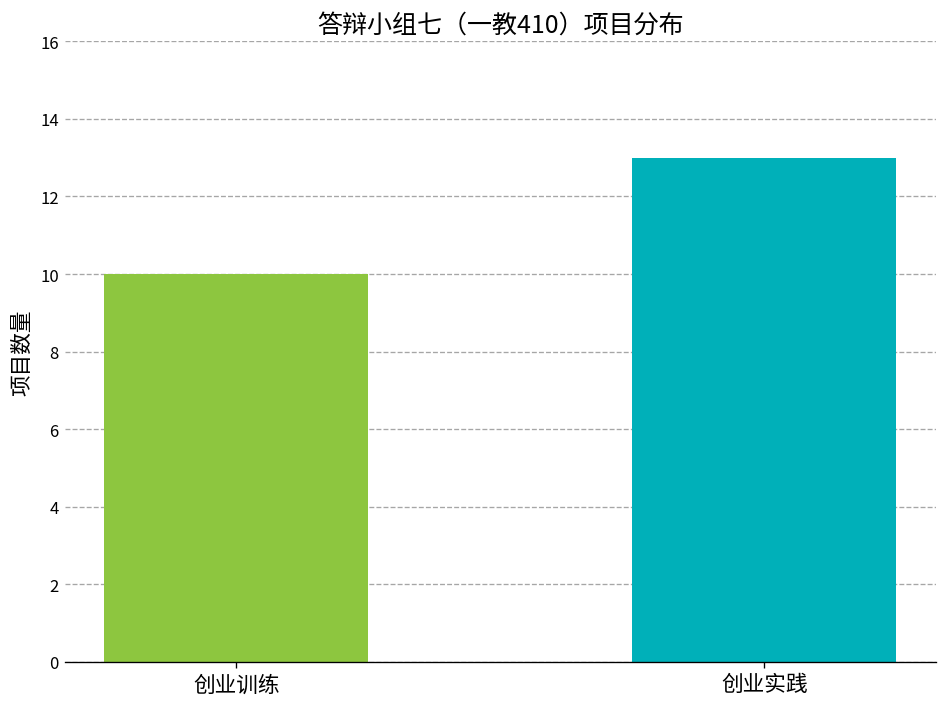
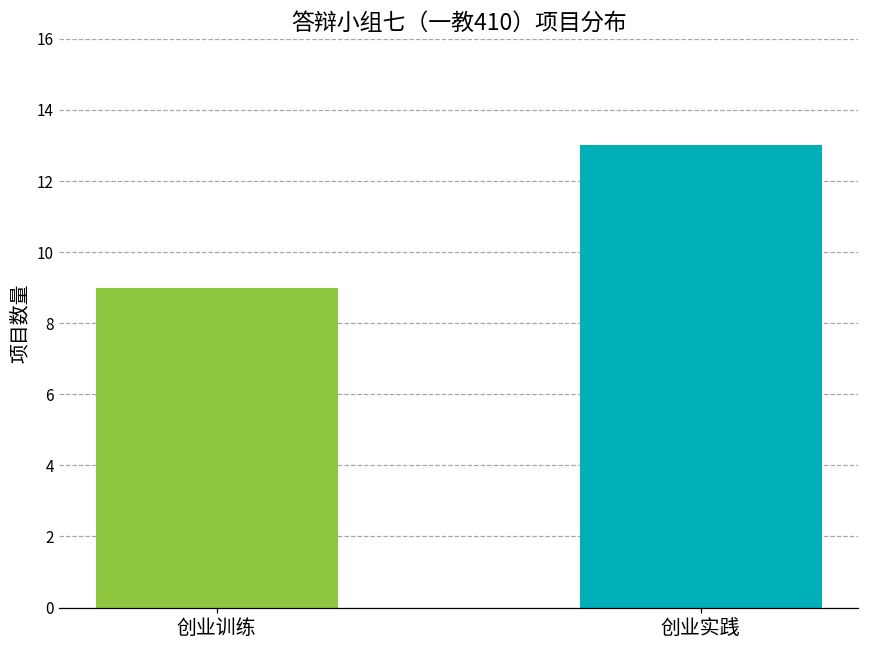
创业训练: 10 -> 9
